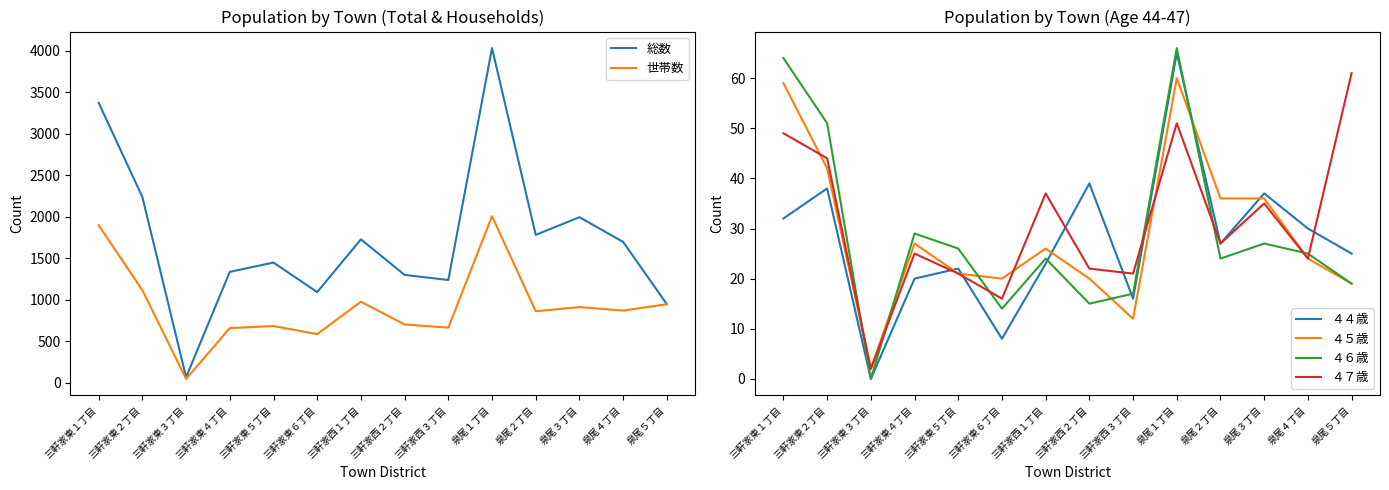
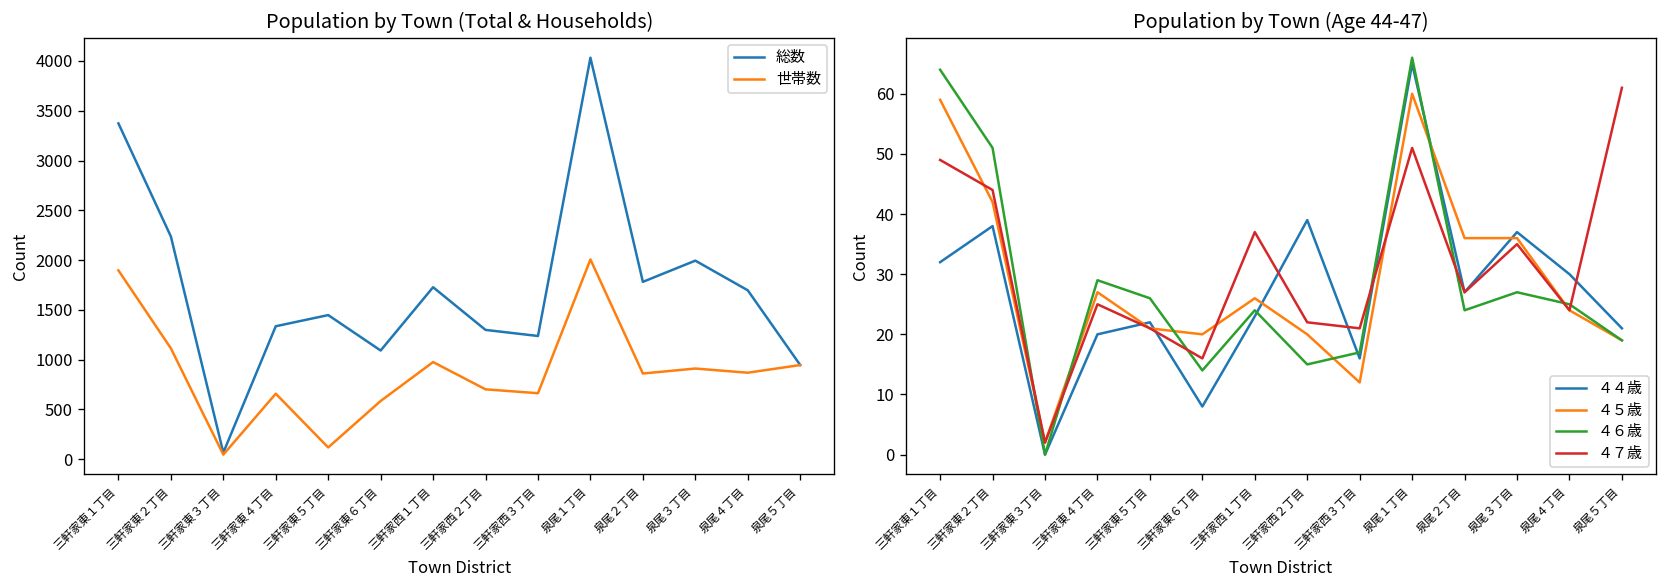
Population by Town (Total & Households), 世帯数, 三軒家東５丁目: 700 -> 100
Population by Town (Age 44-47), ４４歳, 泉尾５丁目: 25 -> 21
